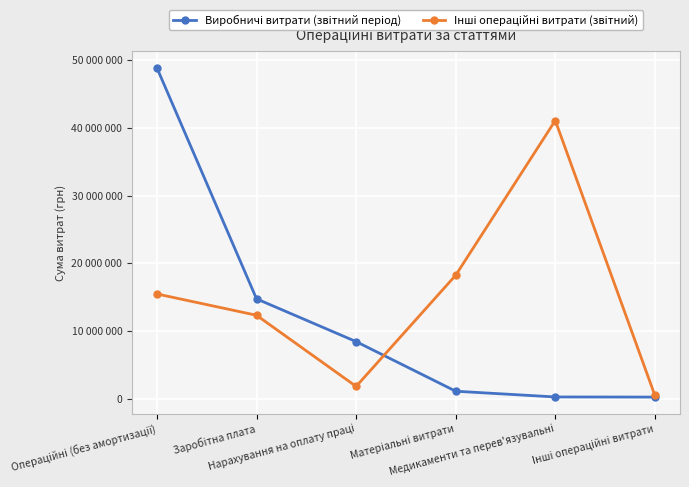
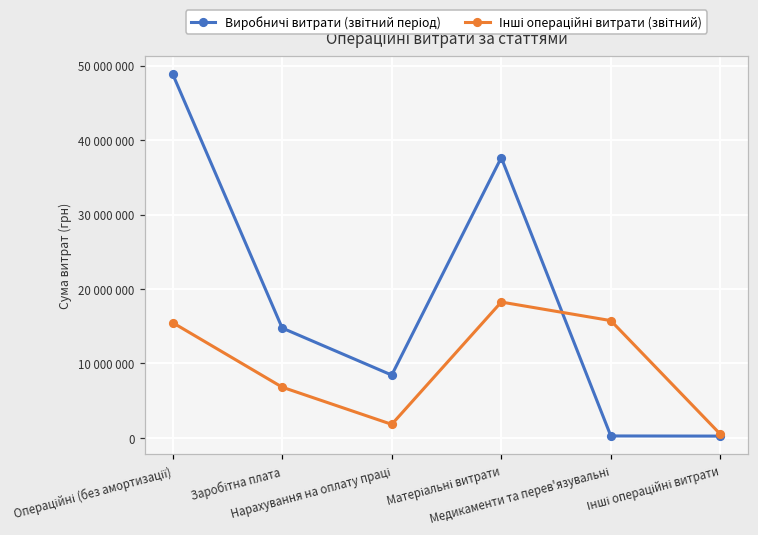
Інші операційні витрати (звітний), Заробітна плата: 12000000 -> 7000000
Виробничі витрати (звітний період), Матеріальні витрати: 1000000 -> 38000000
Інші операційні витрати (звітний), Медикаменти та перев'язувальні: 41000000 -> 16000000
